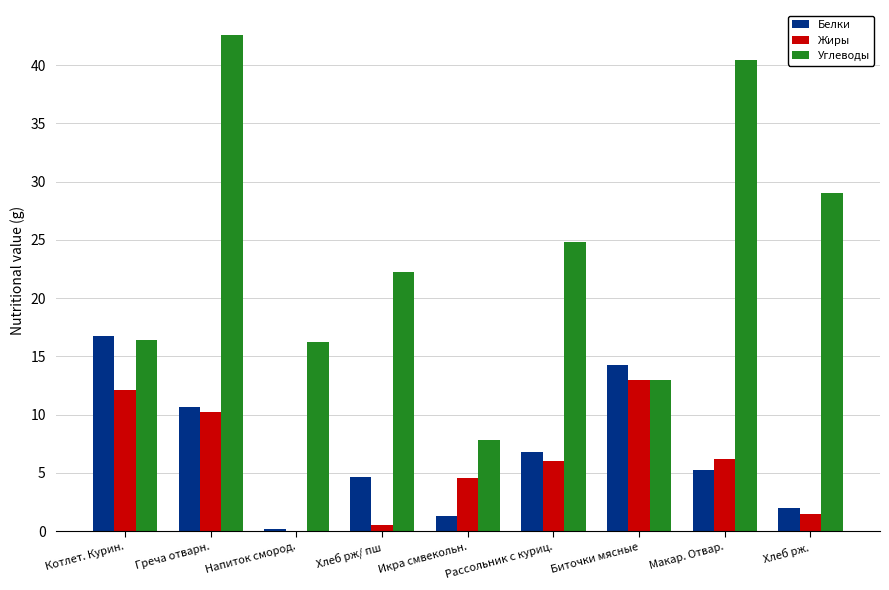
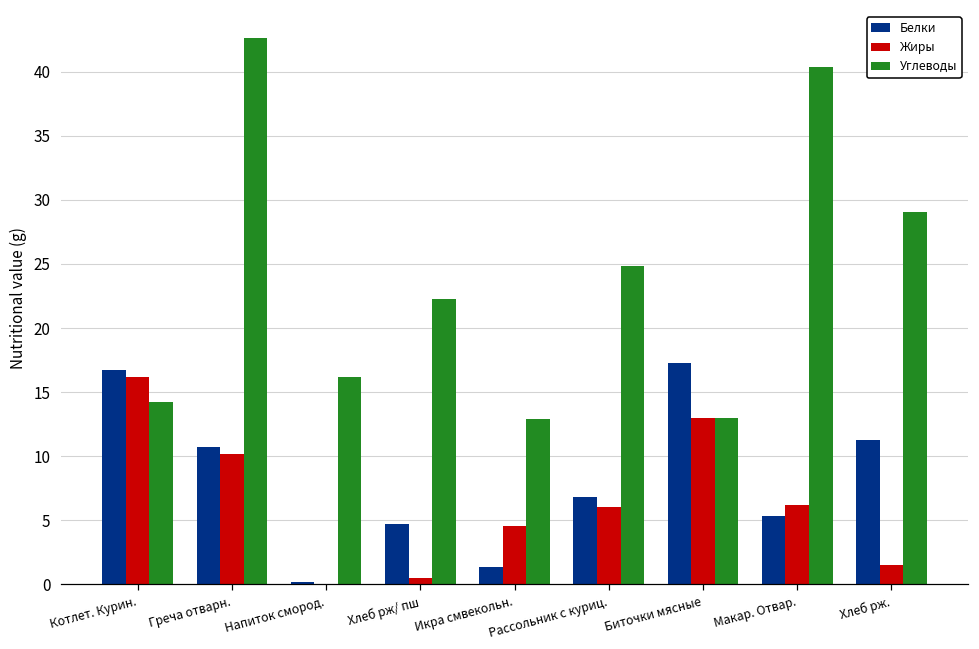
Жиры, Котлет. Курин.: 12.2 -> 16.2
Углеводы, Котлет. Курин.: 16.4 -> 14.2
Углеводы, Икра смвекольн.: 7.8 -> 12.9
Белки, Биточки мясные: 14.3 -> 17.3
Белки, Хлеб рж.: 2.0 -> 11.3
